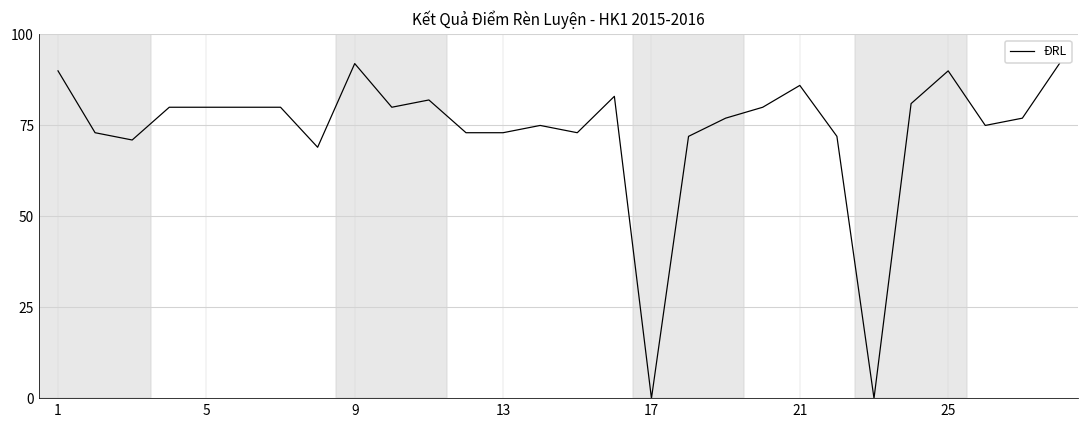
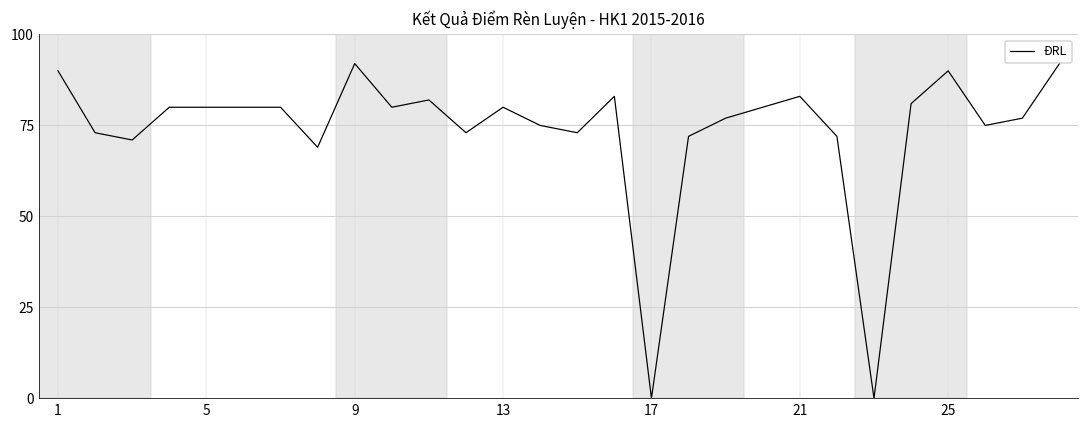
13: 73 -> 80
21: 86 -> 83
